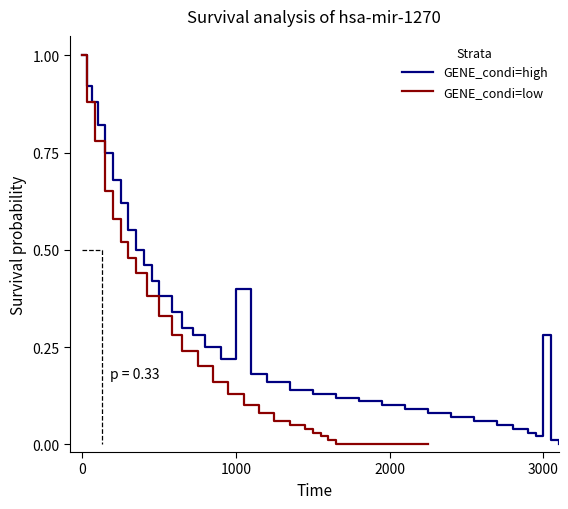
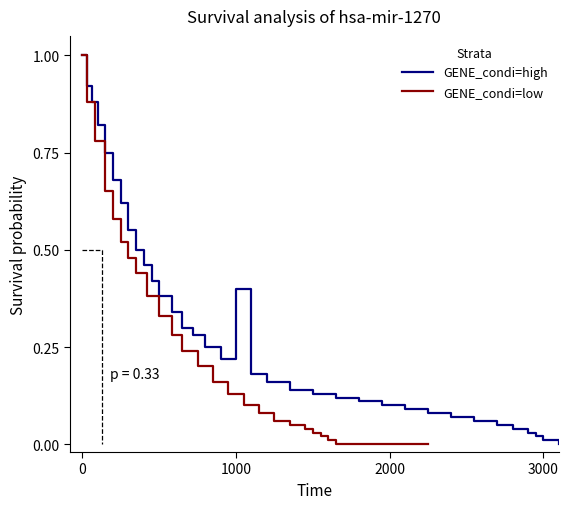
GENE_condi=high, 3000: 0.28 -> 0.01
